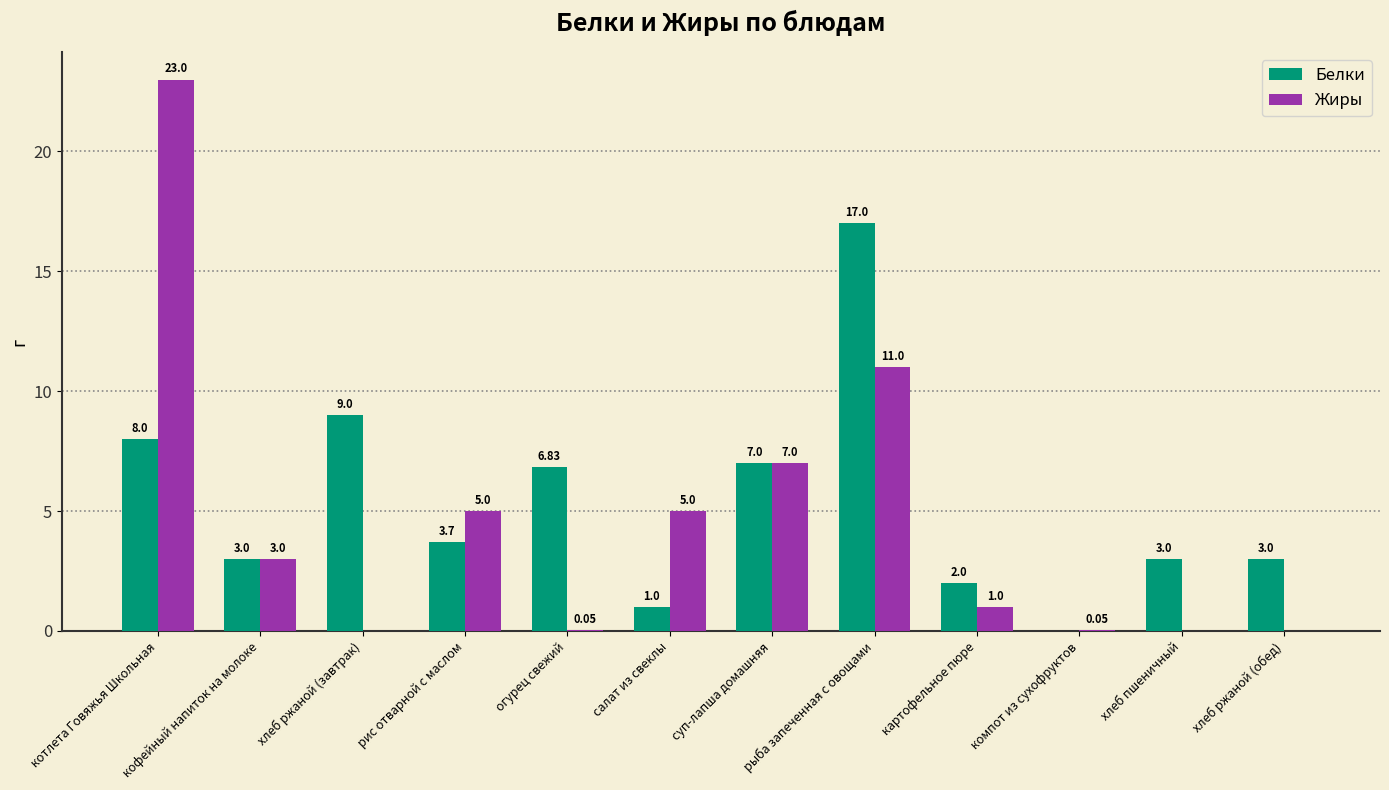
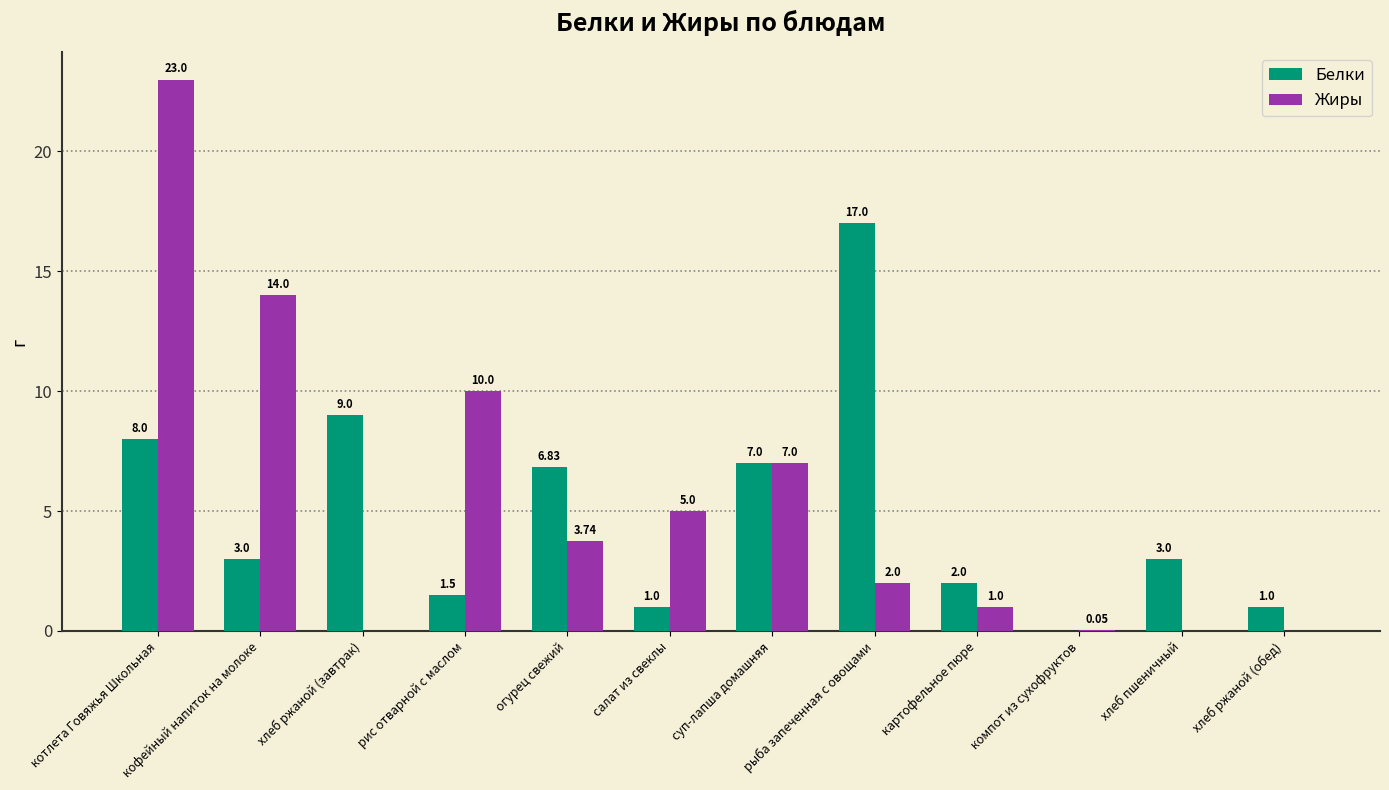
Жиры, кофейный напиток на молоке: 3.0 -> 14.0
Белки, рис отварной с маслом: 3.7 -> 1.5
Жиры, рис отварной с маслом: 5.0 -> 10.0
Жиры, огурец свежий: 0.05 -> 3.74
Жиры, рыба запеченная с овощами: 11.0 -> 2.0
Белки, хлеб ржаной (обед): 3.0 -> 1.0
